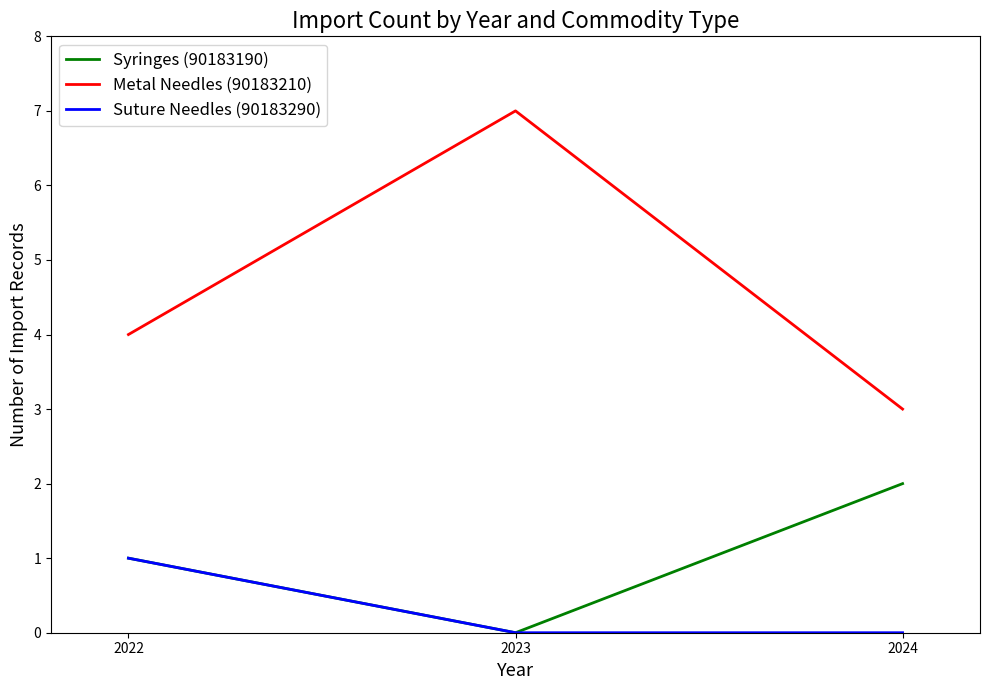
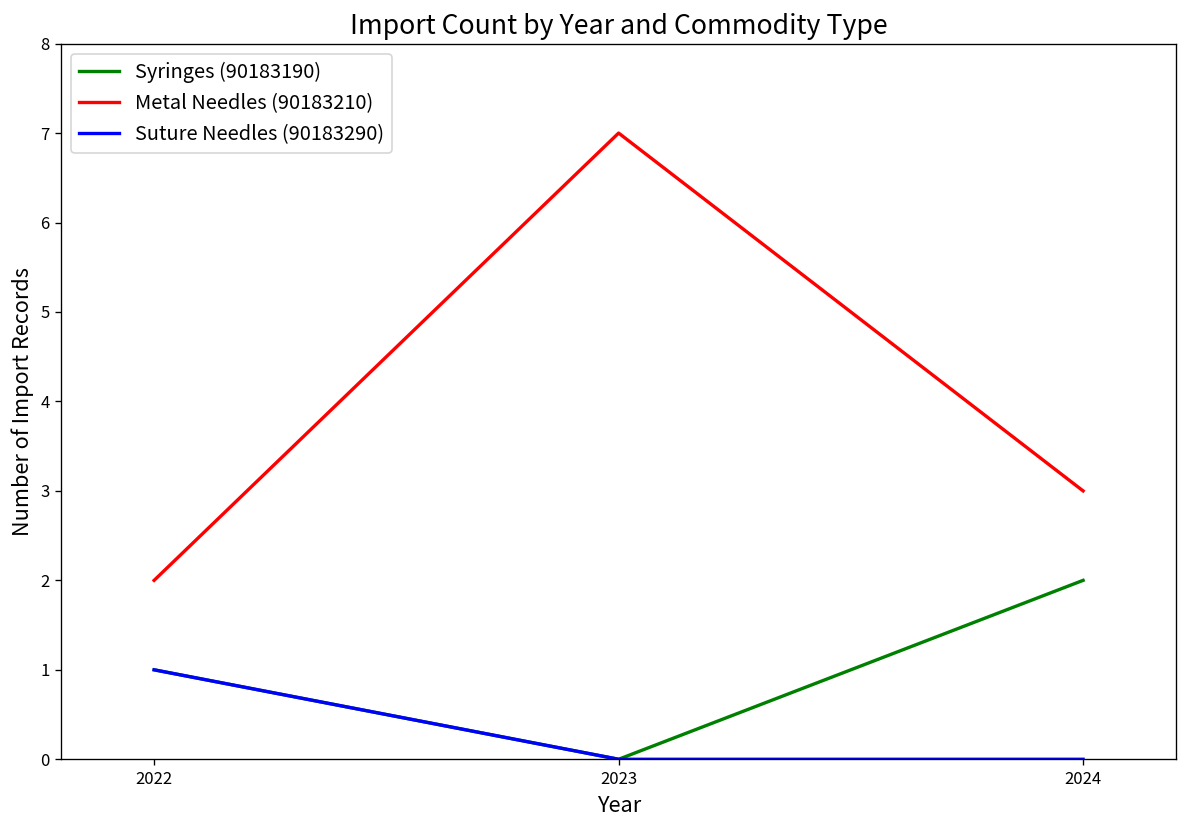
Metal Needles (90183210), 2022: 4 -> 2
